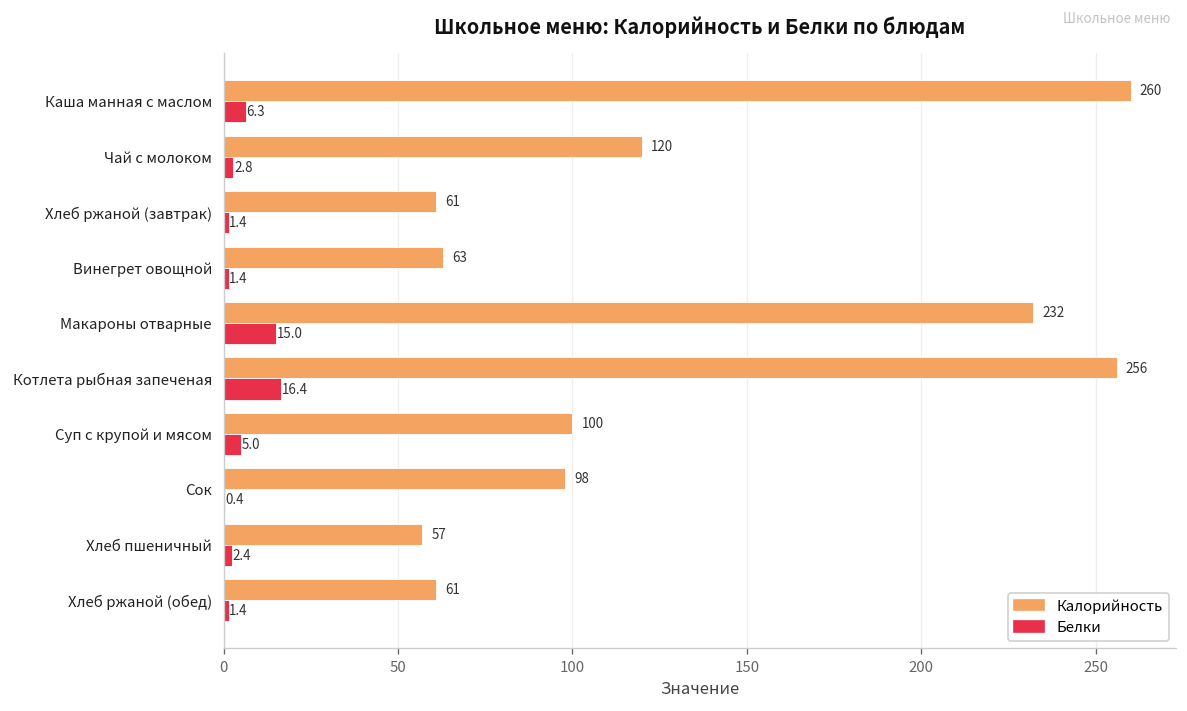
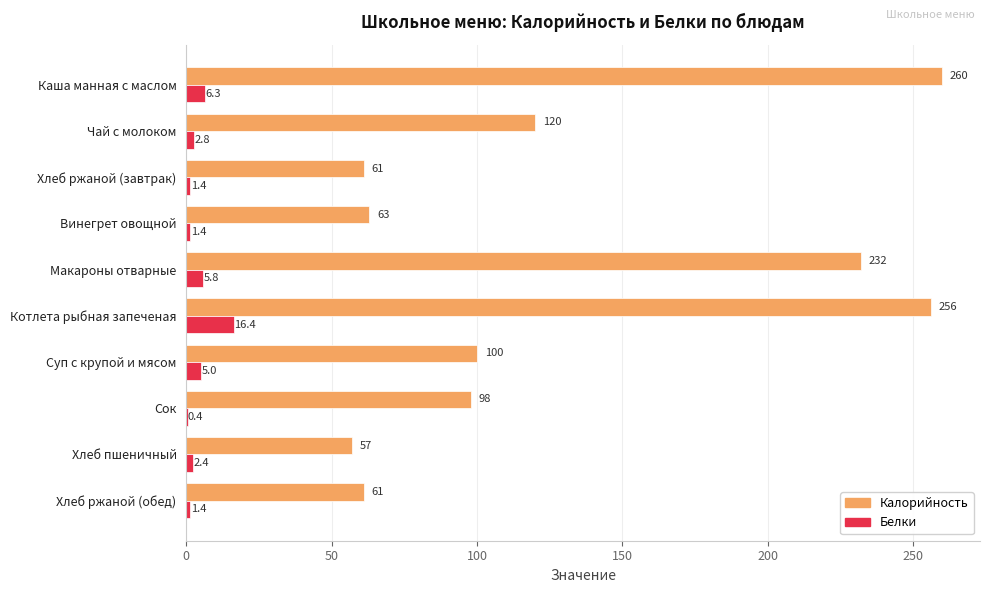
Белки, Макароны отварные: 15.0 -> 5.8
